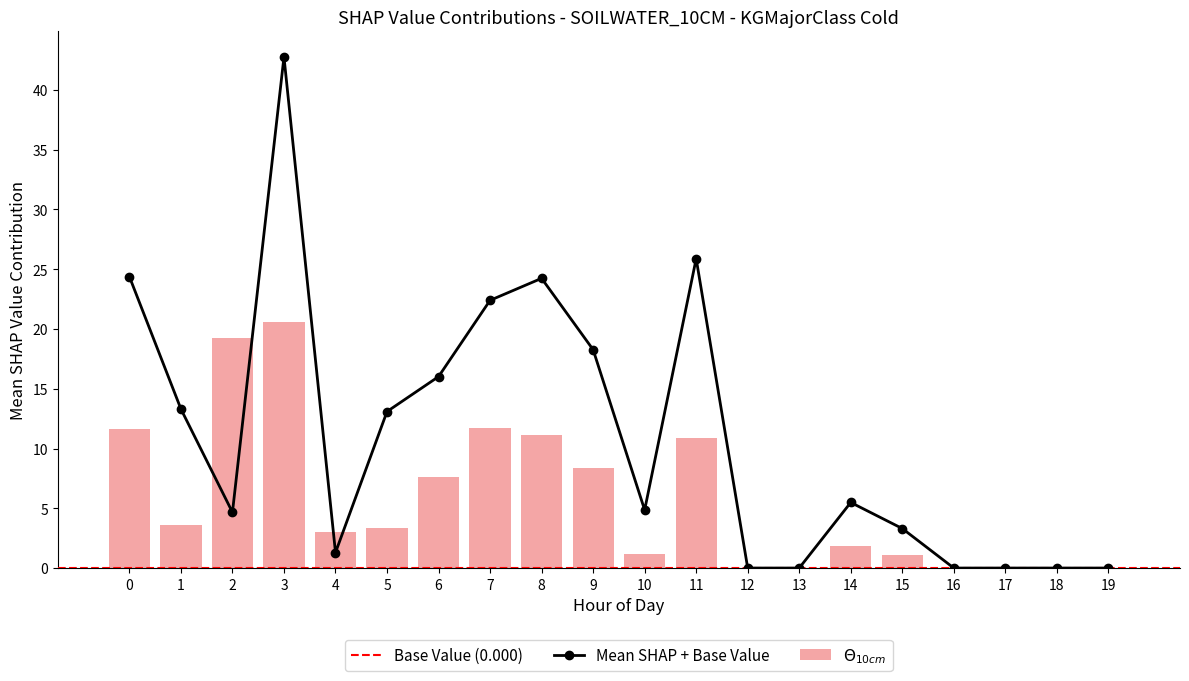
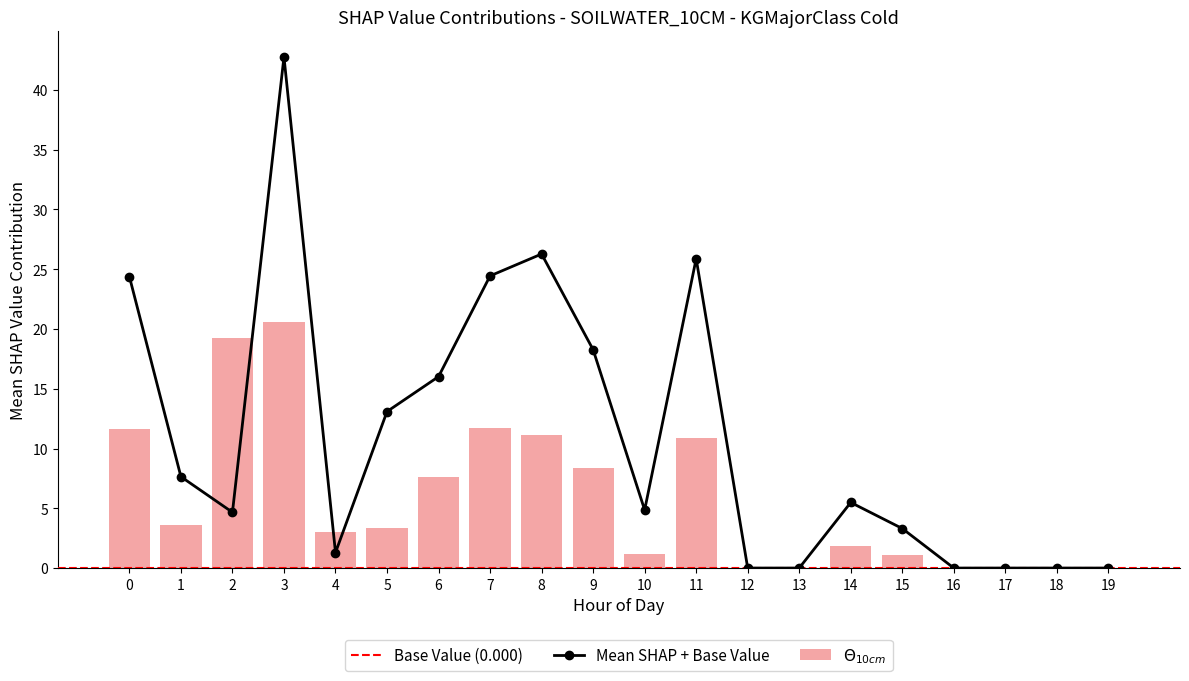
Mean SHAP + Base Value, 1: 13.3 -> 7.6
Mean SHAP + Base Value, 7: 22.4 -> 24.4
Mean SHAP + Base Value, 8: 24.2 -> 26.3
